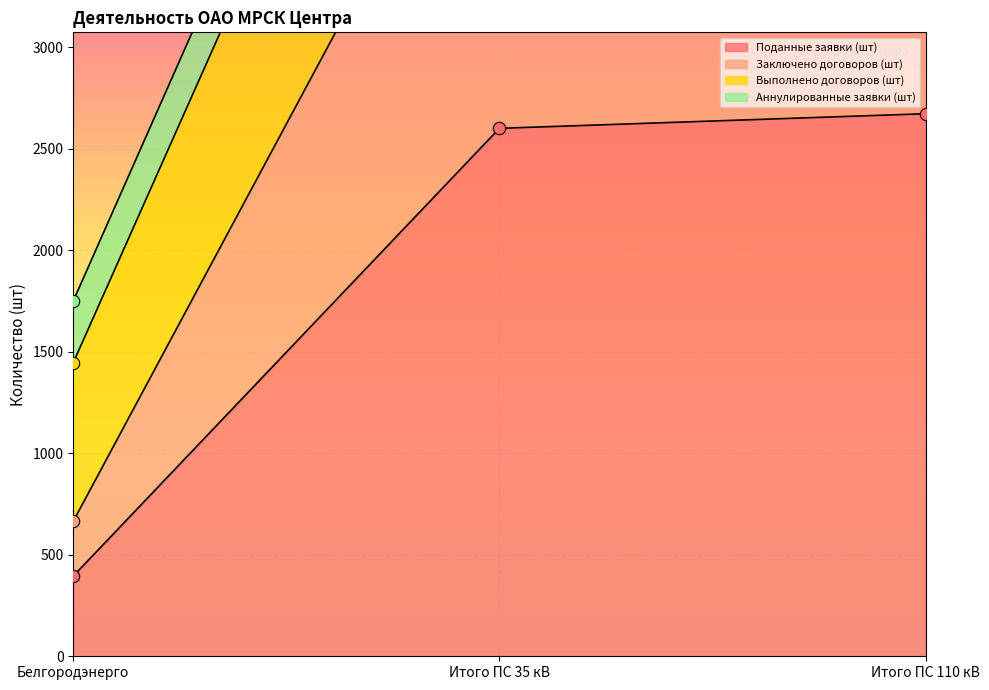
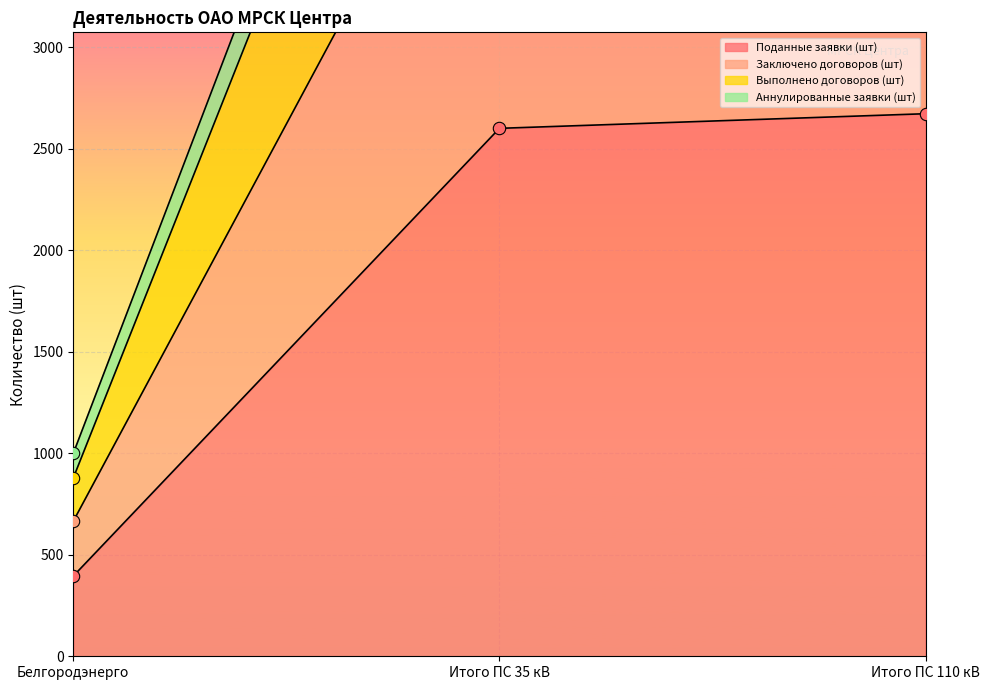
Выполнено договоров (шт), Белгородэнерго: 780 -> 210
Аннулированные заявки (шт), Белгородэнерго: 300 -> 120
